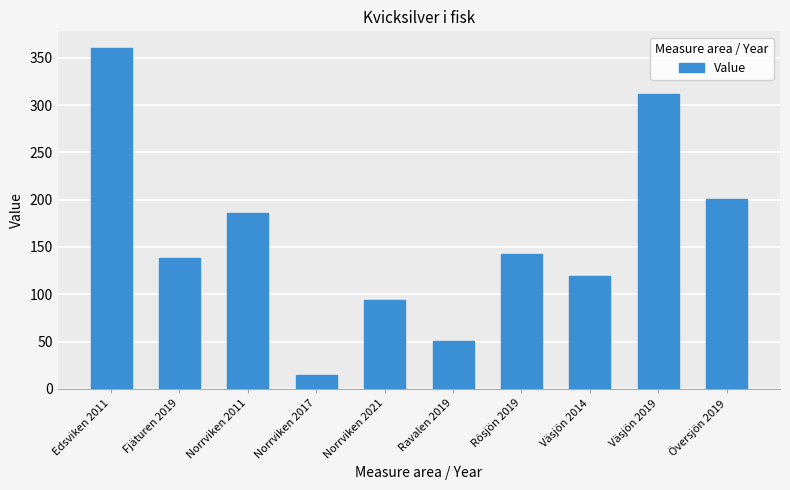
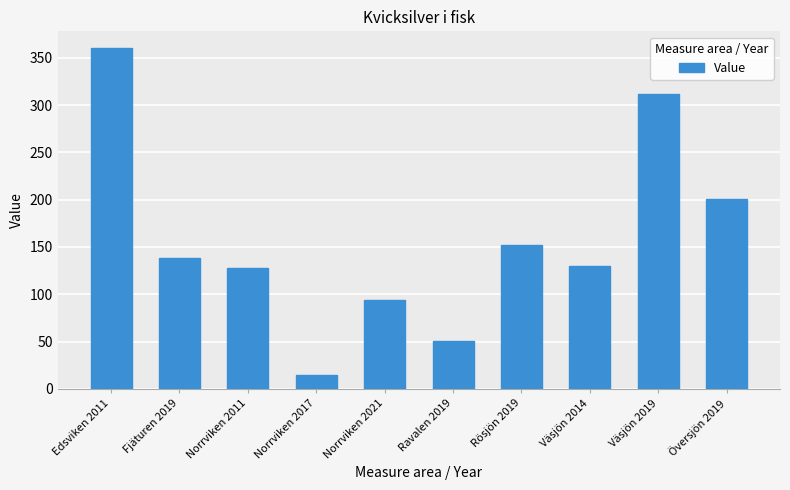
Norrviken 2011: 190 -> 130
Rösjön 2019: 140 -> 150
Väsjön 2014: 120 -> 130
